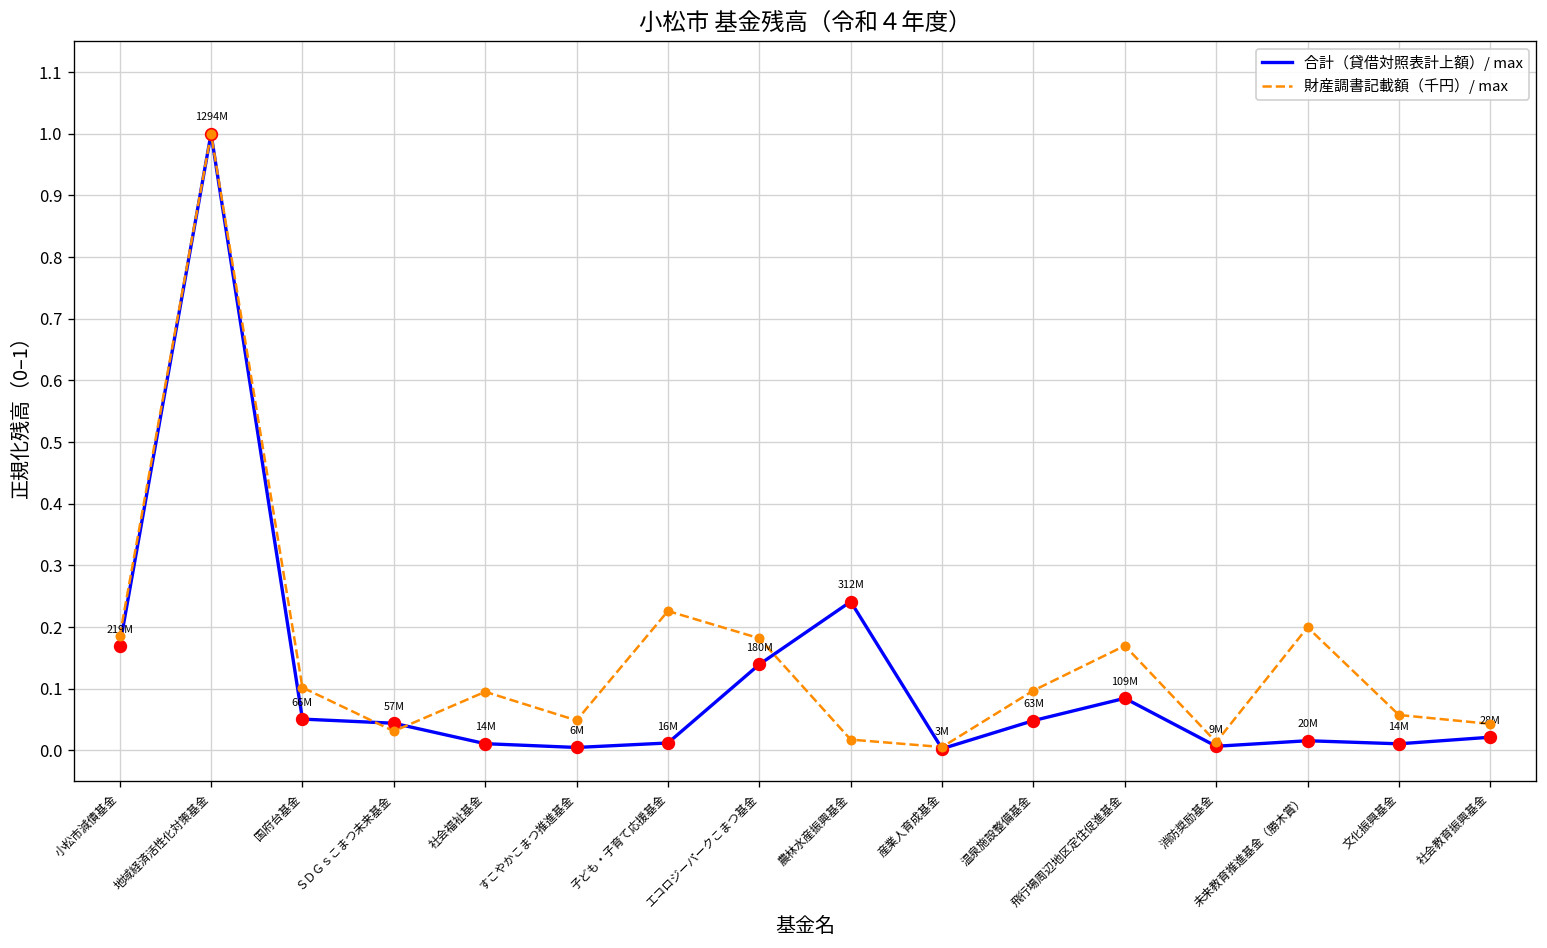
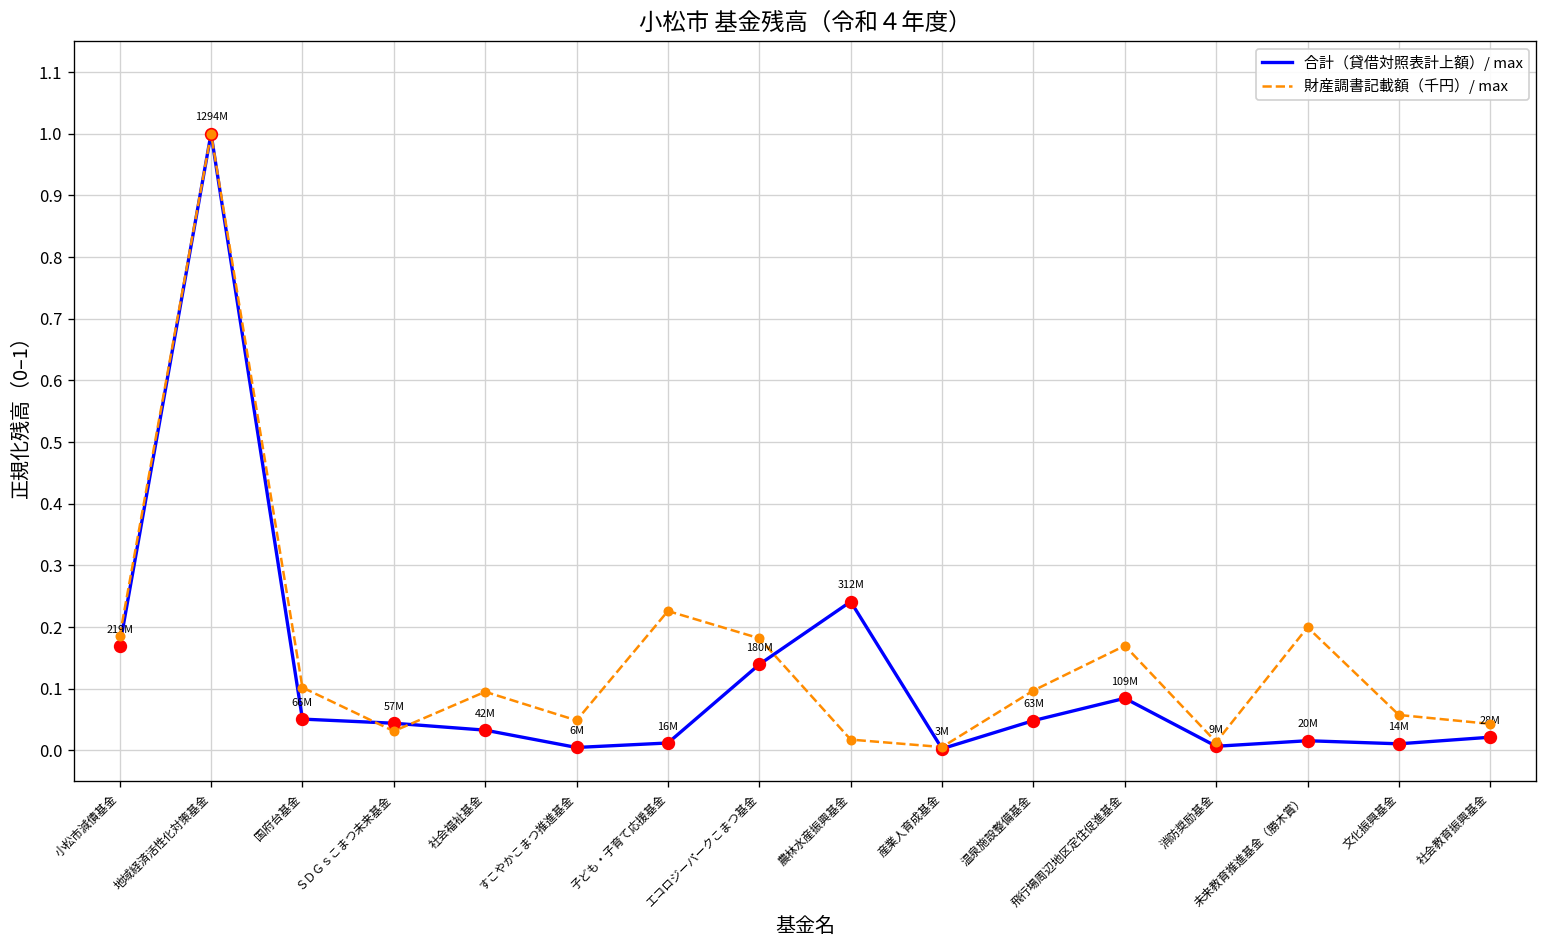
合計（貸借対照表計上額）/ max, 社会福祉基金: 14M -> 42M
